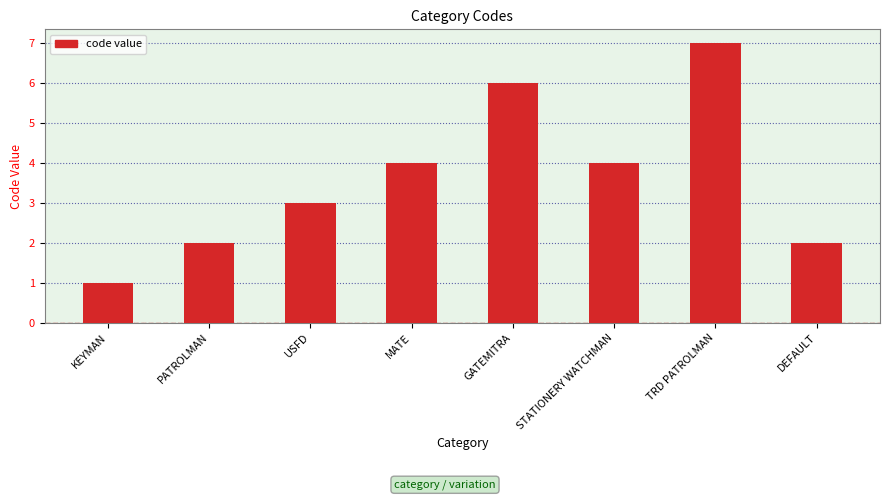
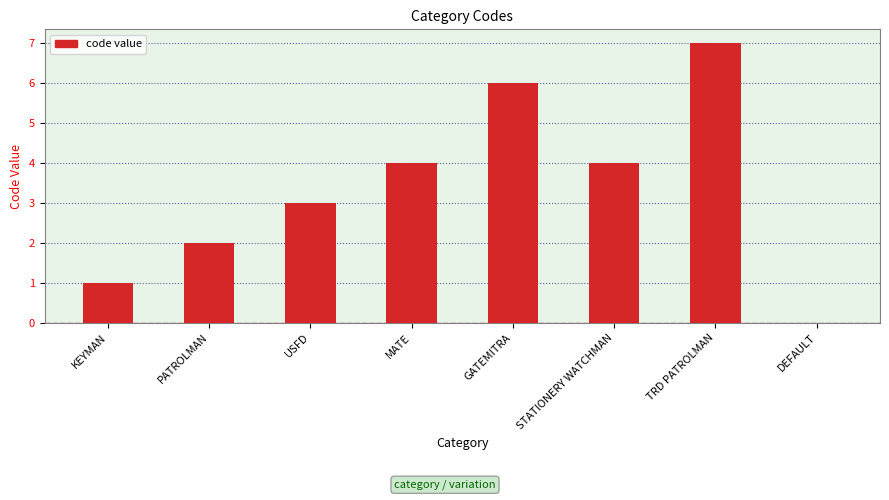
DEFAULT: 2 -> 0
